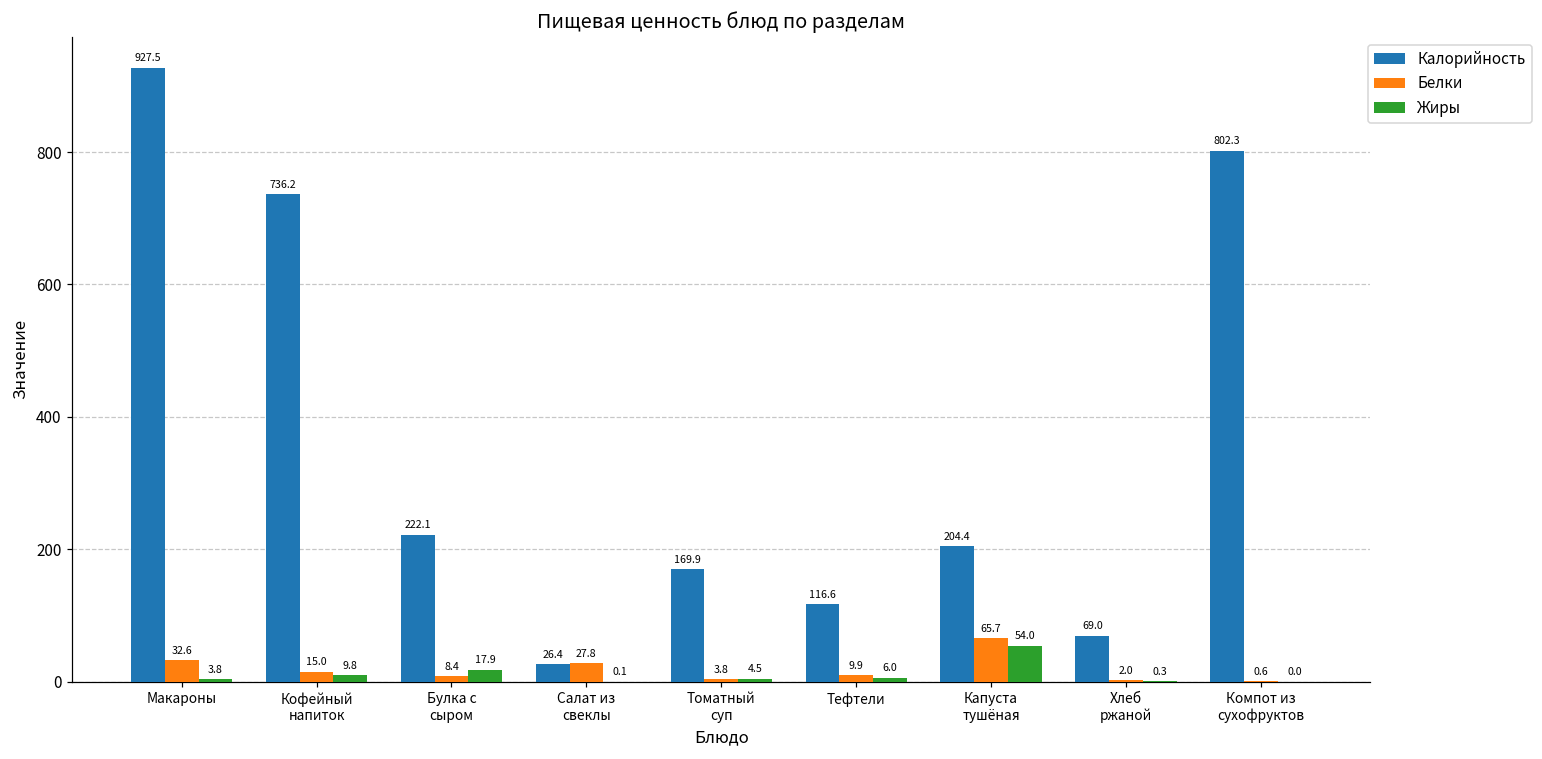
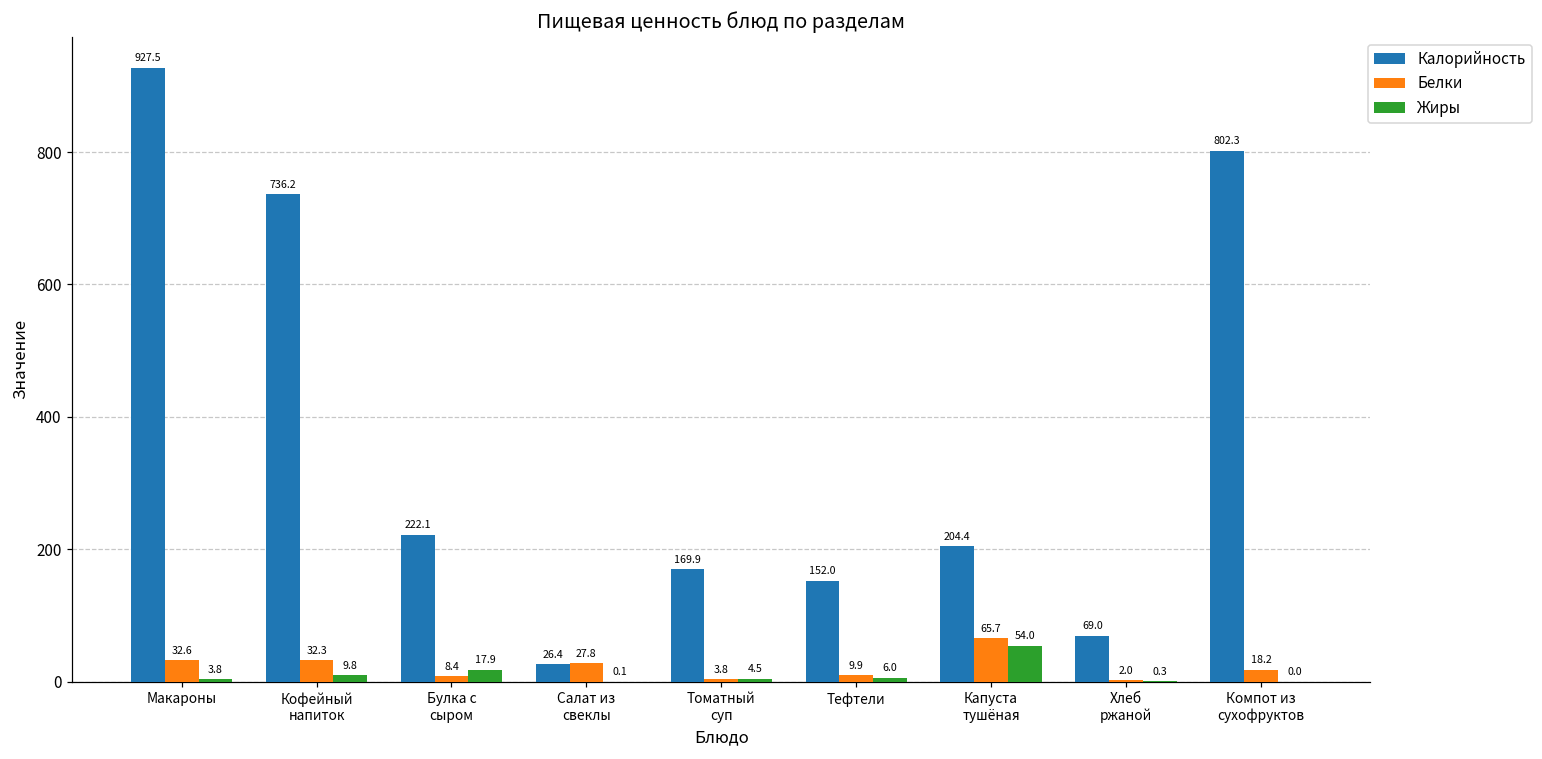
Белки, Кофейный напиток: 15.0 -> 32.3
Калорийность, Тефтели: 116.6 -> 152.0
Белки, Компот из сухофруктов: 0.6 -> 18.2
